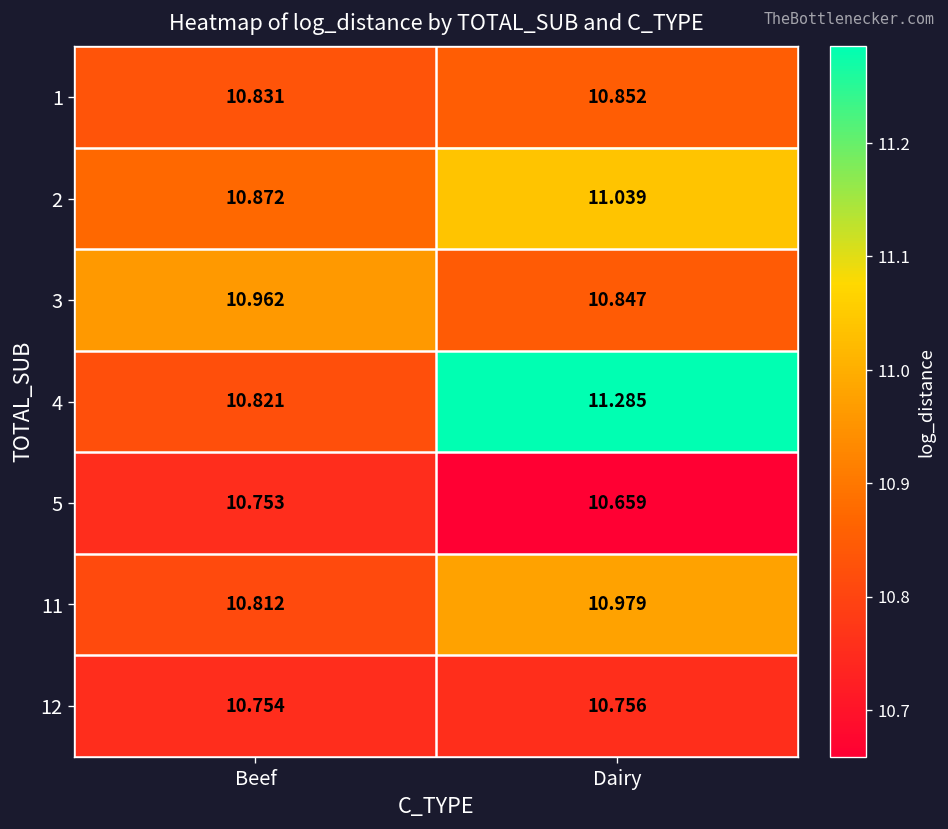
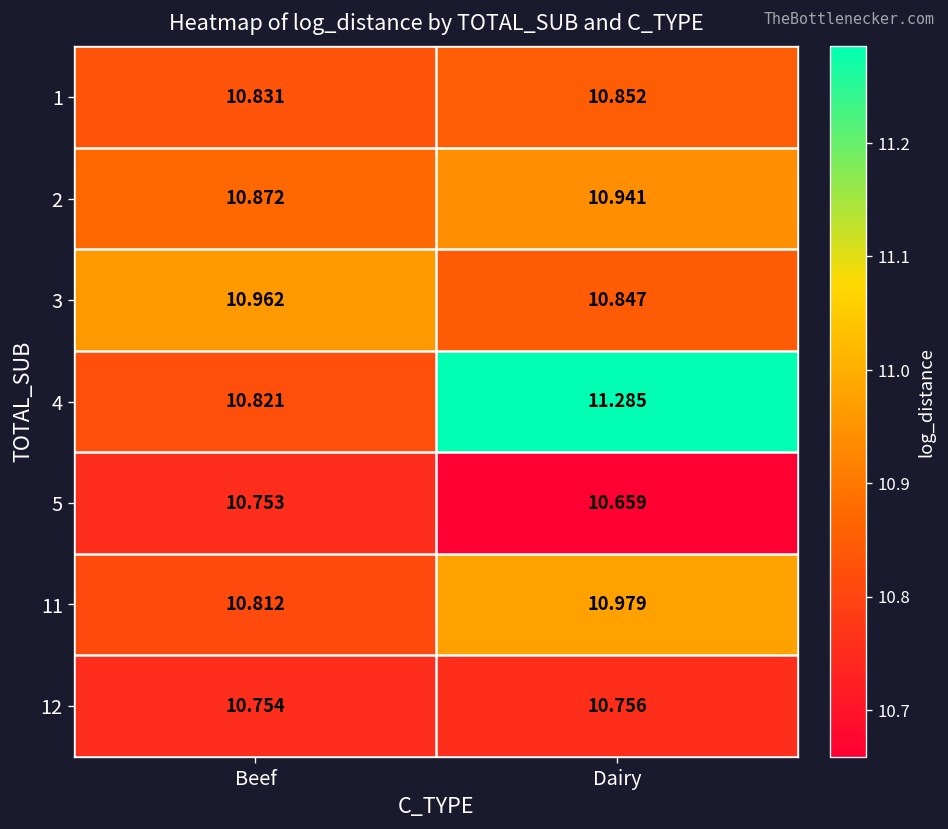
2, Dairy: 11.039 -> 10.941
